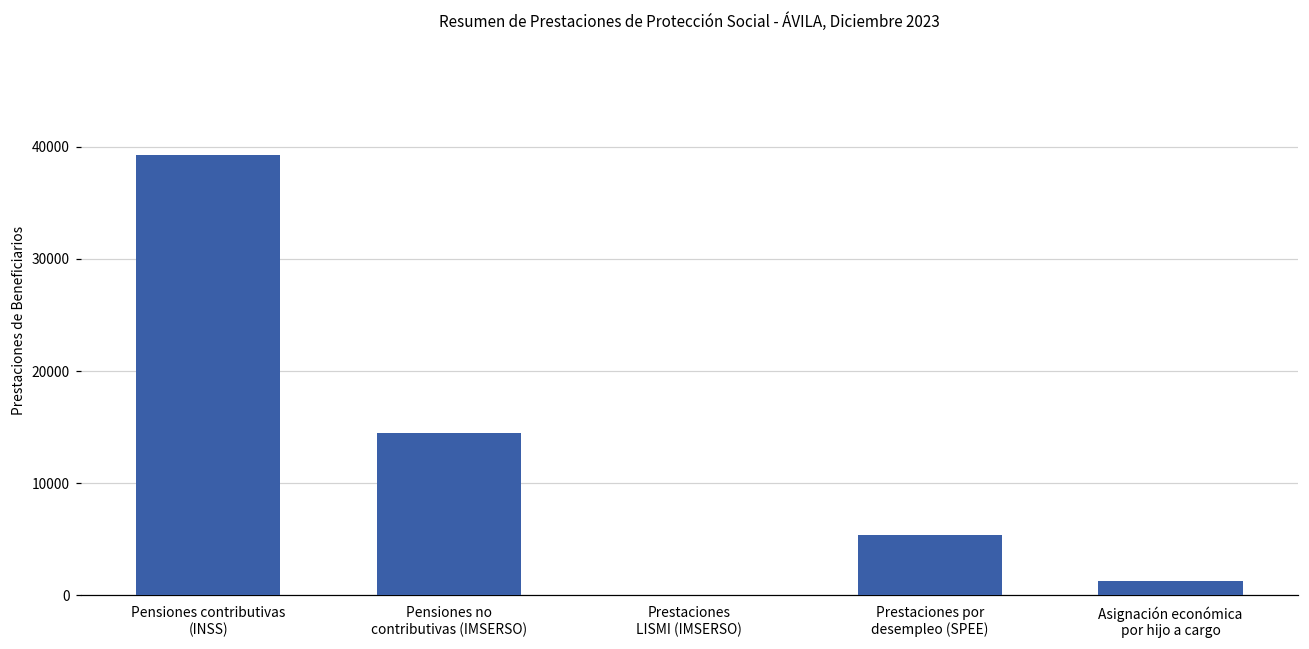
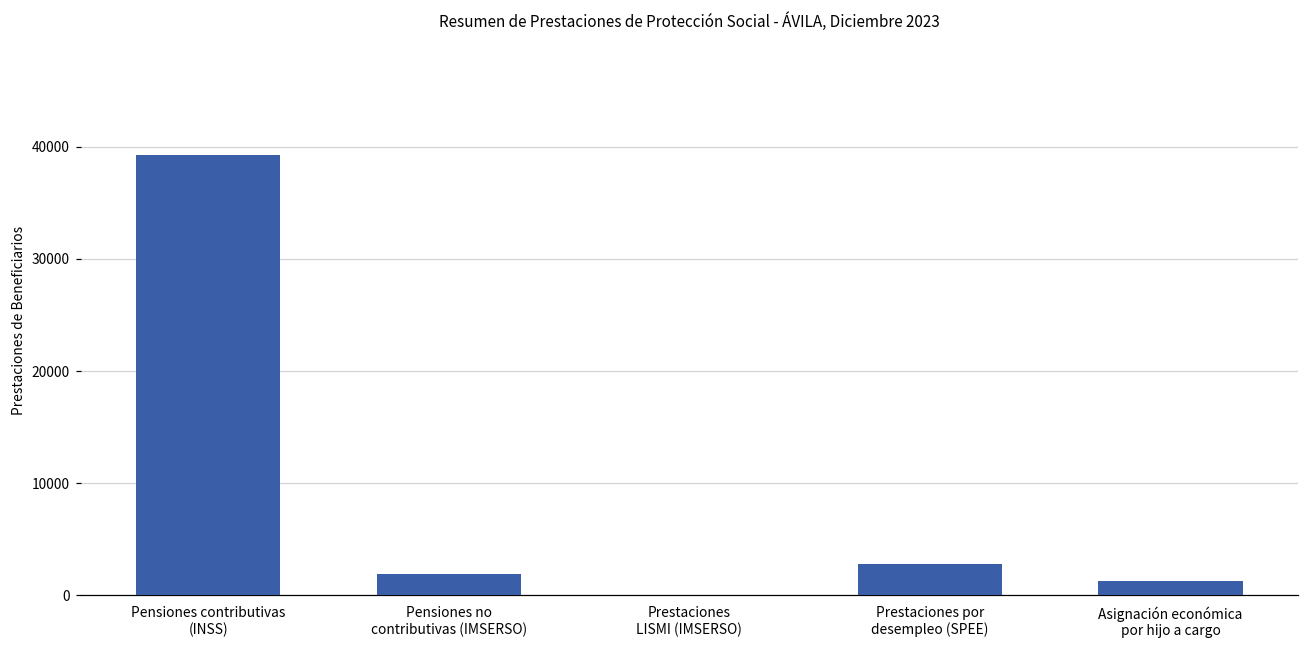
Pensiones no contributivas (IMSERSO): 14500 -> 1900
Prestaciones por desempleo (SPEE): 5400 -> 2800
